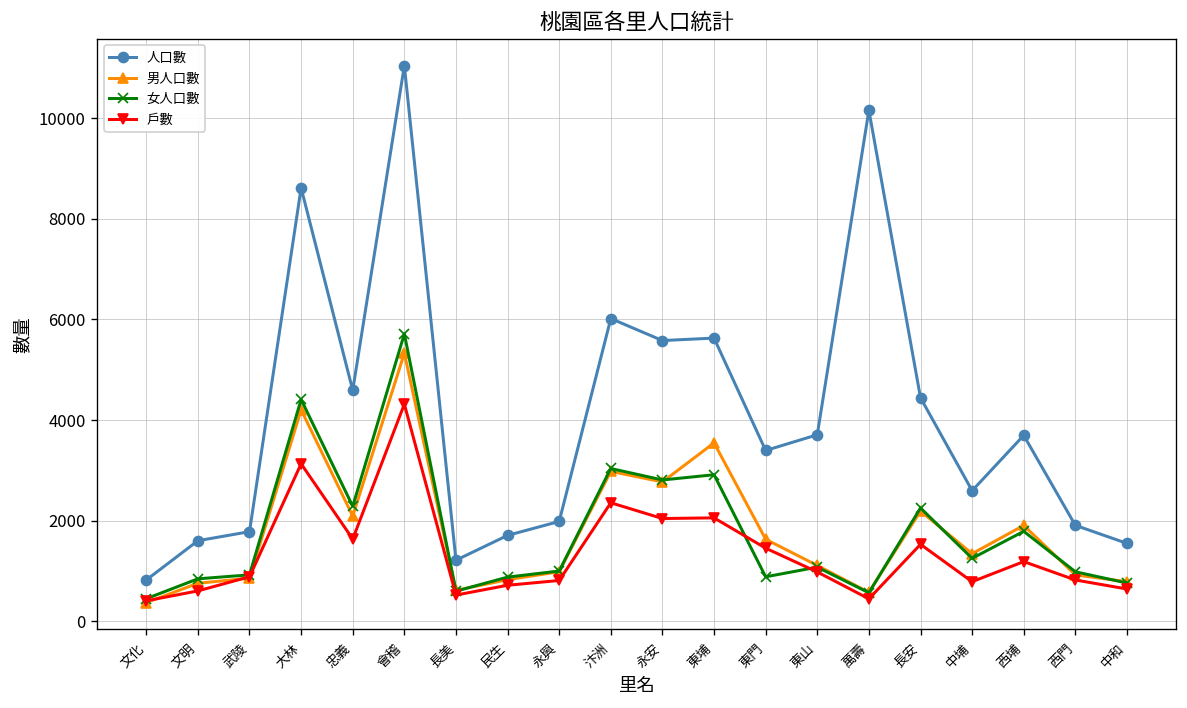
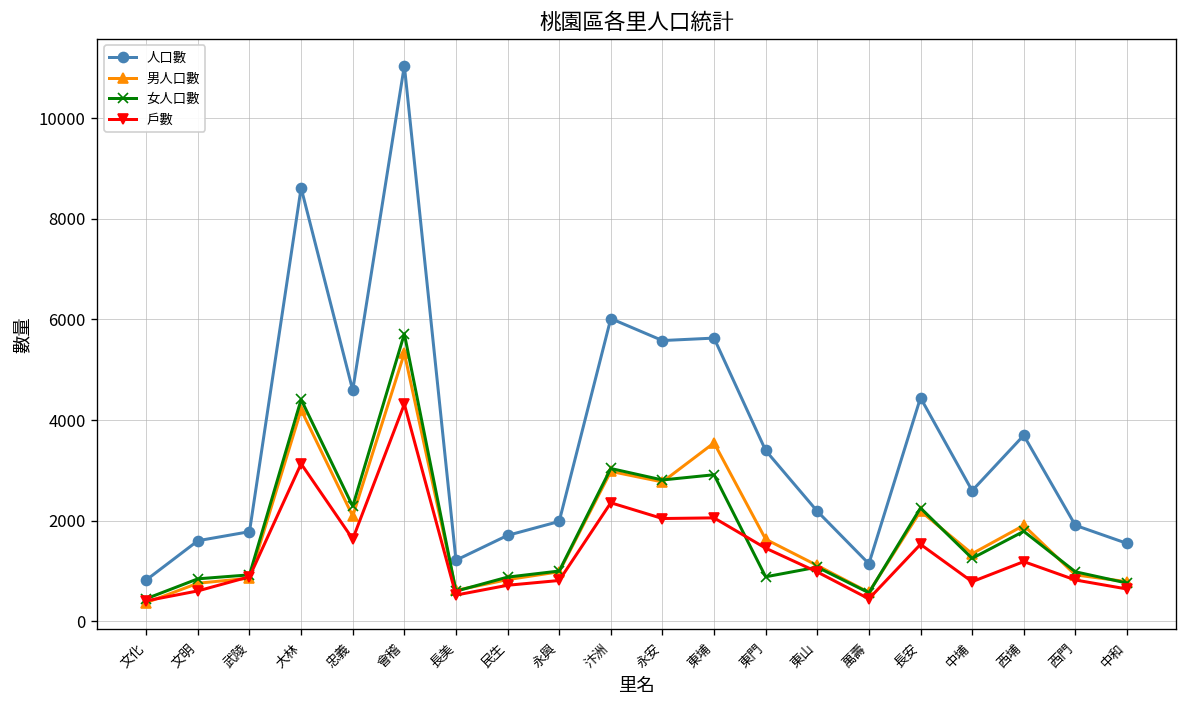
人口數, 東山: 3700 -> 2200
人口數, 萬壽: 10200 -> 1100
